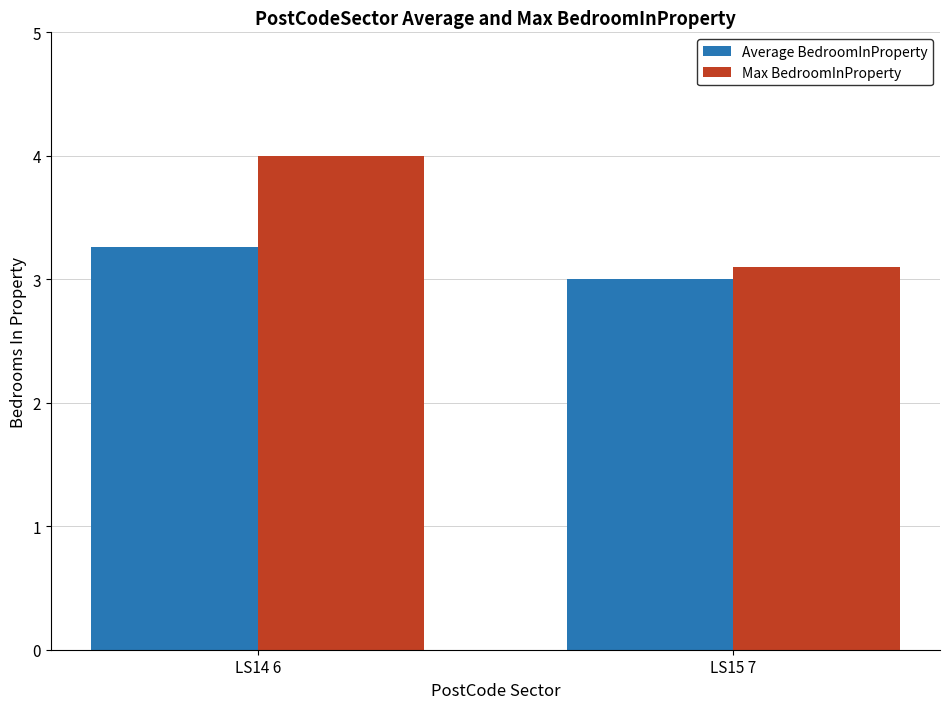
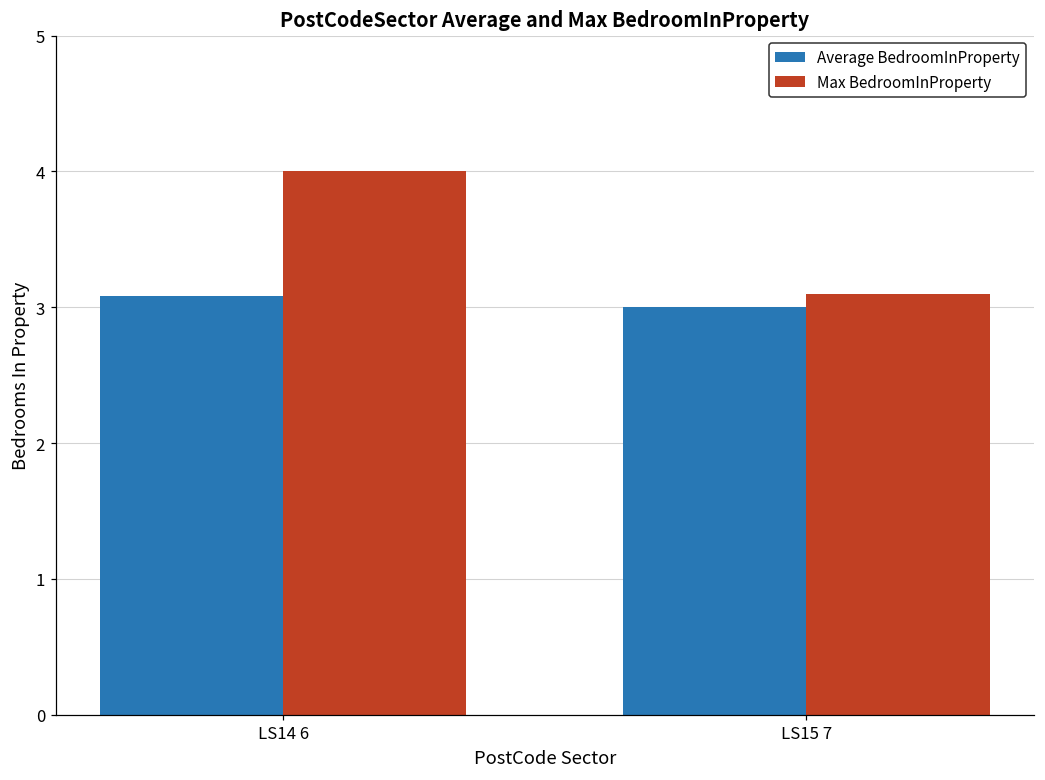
Average BedroomInProperty, LS14 6: 3.26 -> 3.08
